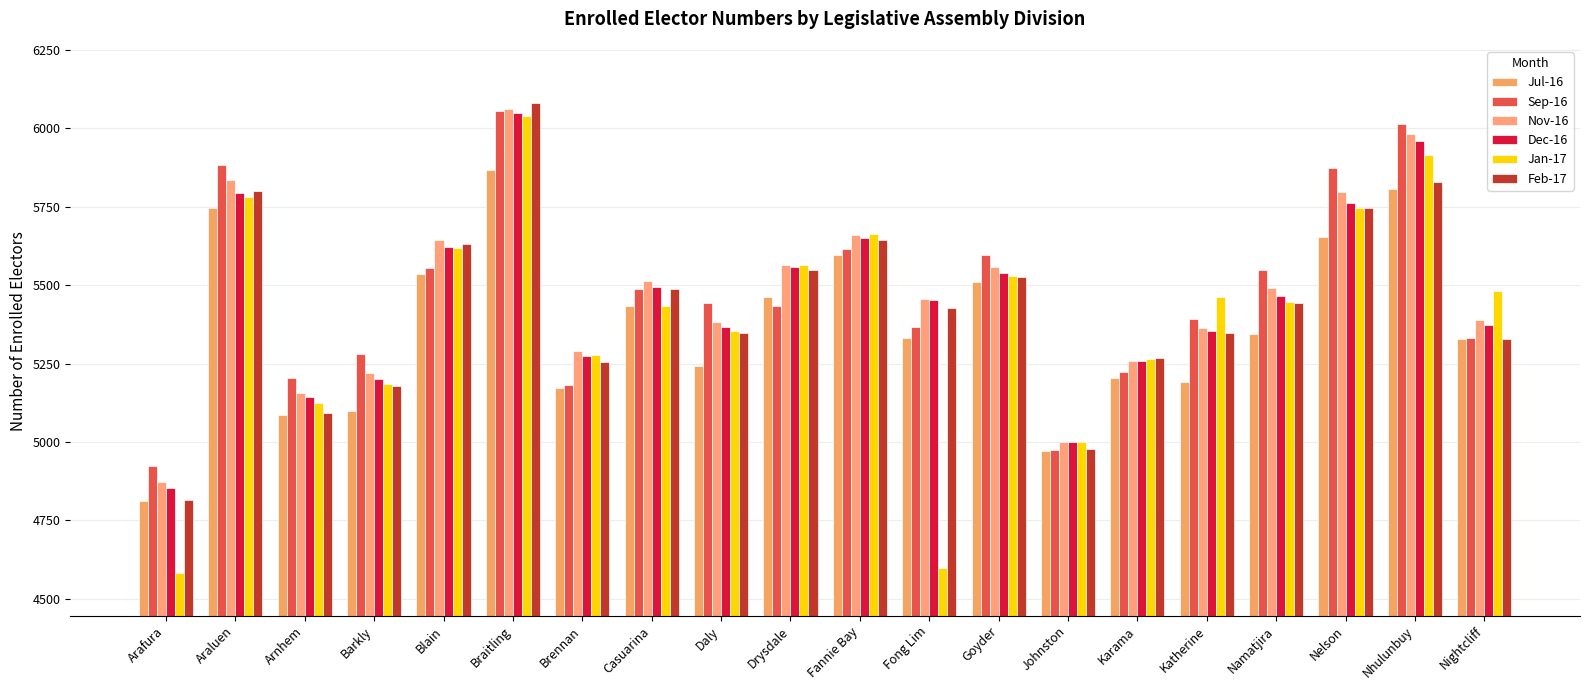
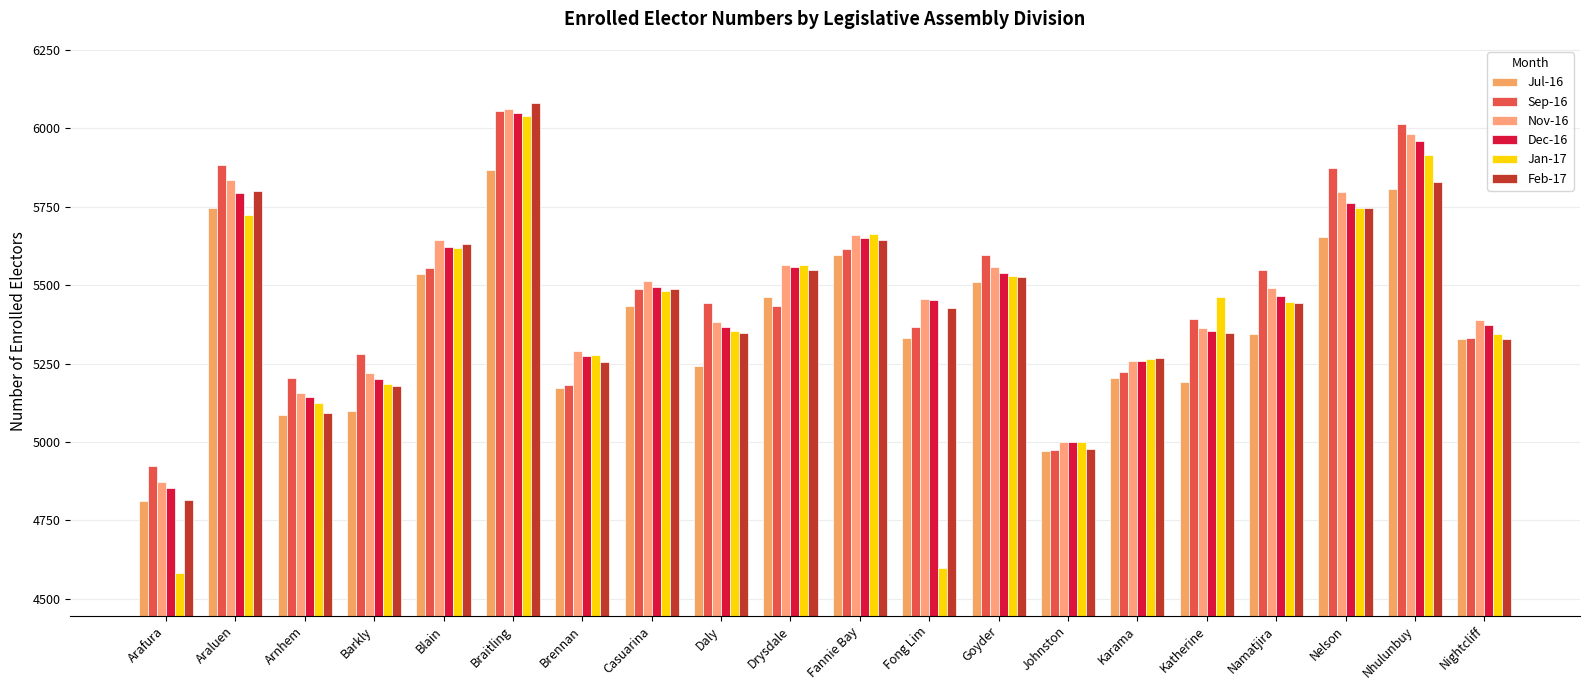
Jan-17, Araluen: 5780 -> 5720
Jan-17, Casuarina: 5430 -> 5480
Jan-17, Nightcliff: 5480 -> 5340
